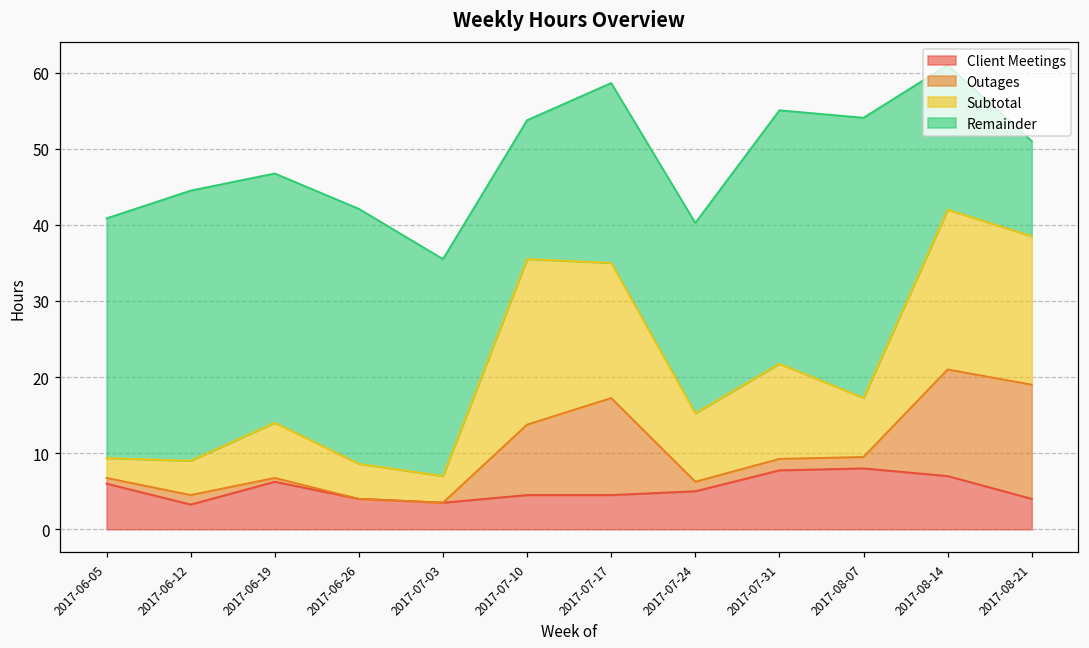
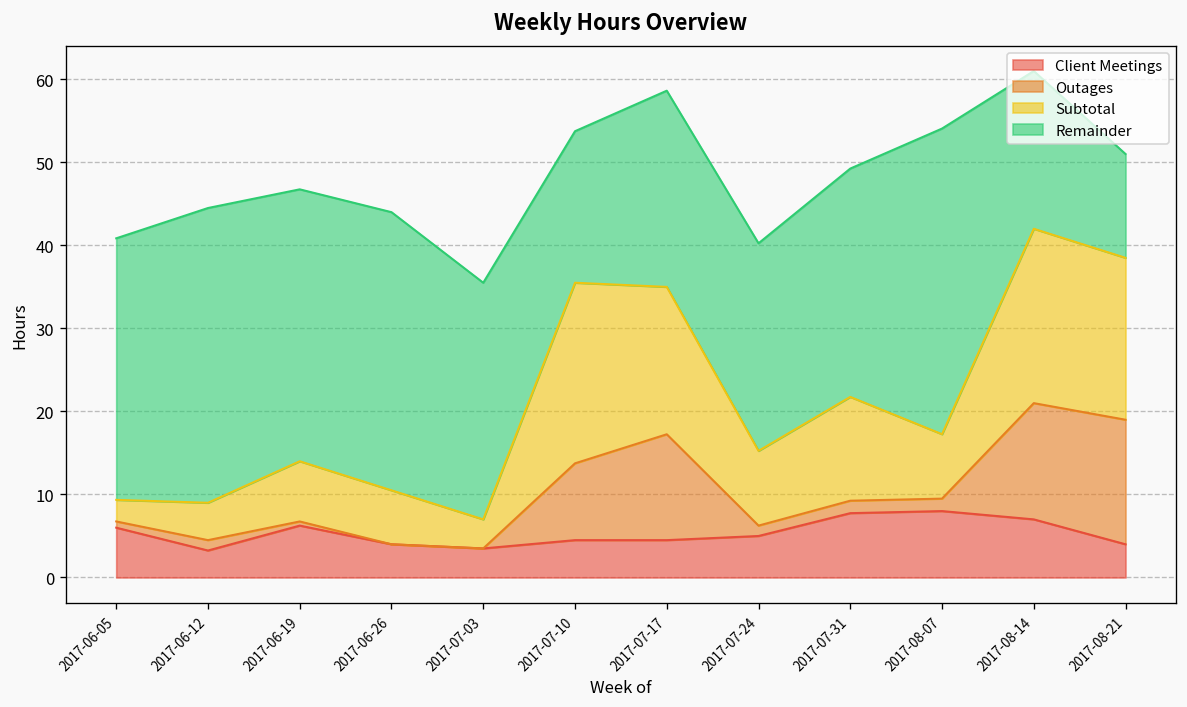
Subtotal, 2017-06-26: 5 -> 7
Remainder, 2017-07-31: 33 -> 28
